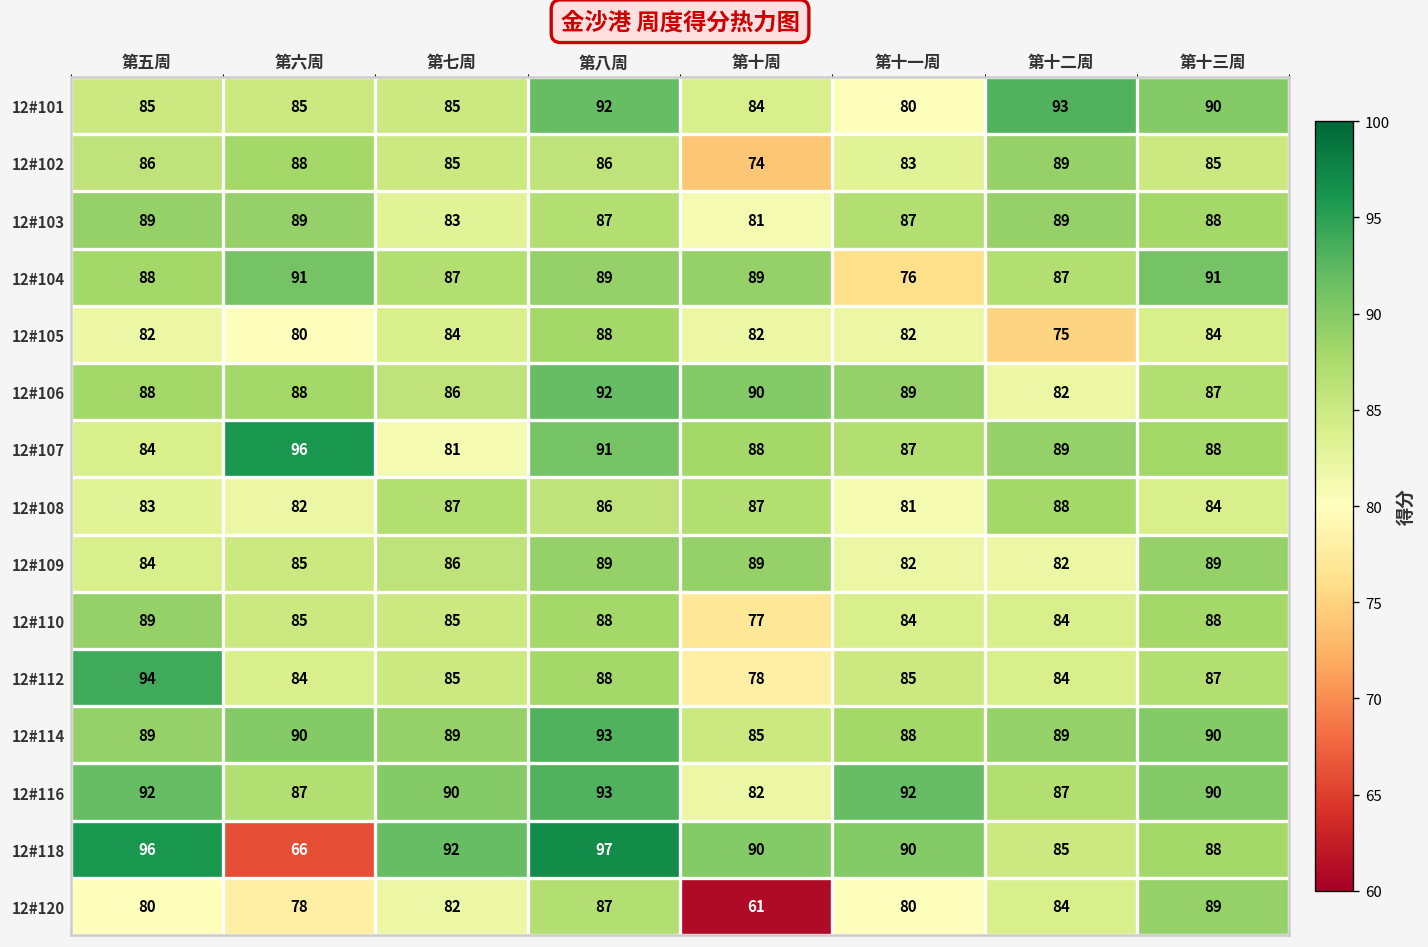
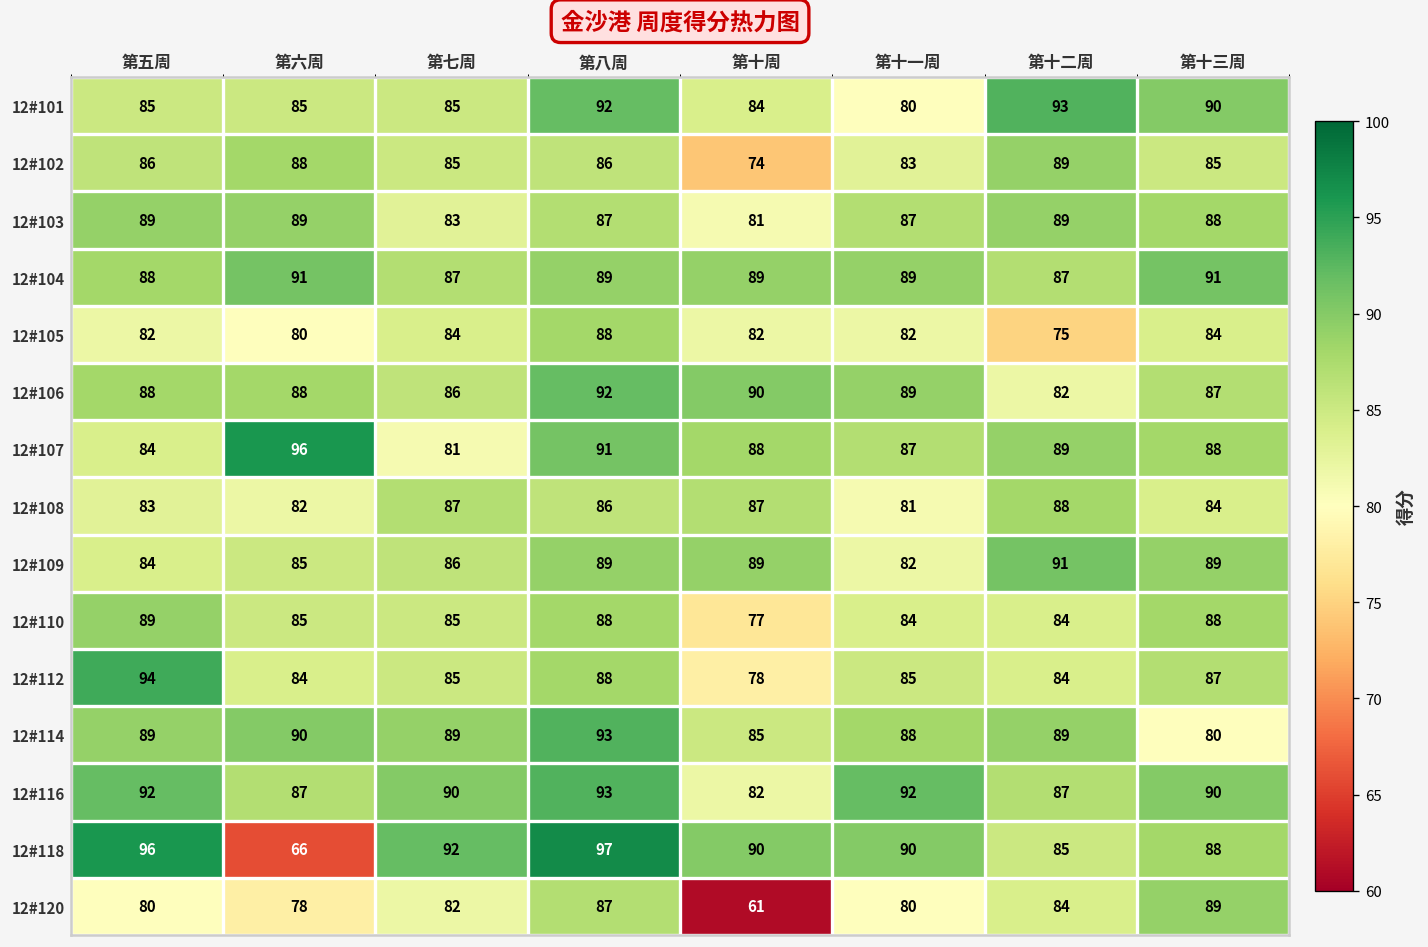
12#104, 第十一周: 76 -> 89
12#109, 第十二周: 82 -> 91
12#114, 第十三周: 90 -> 80
